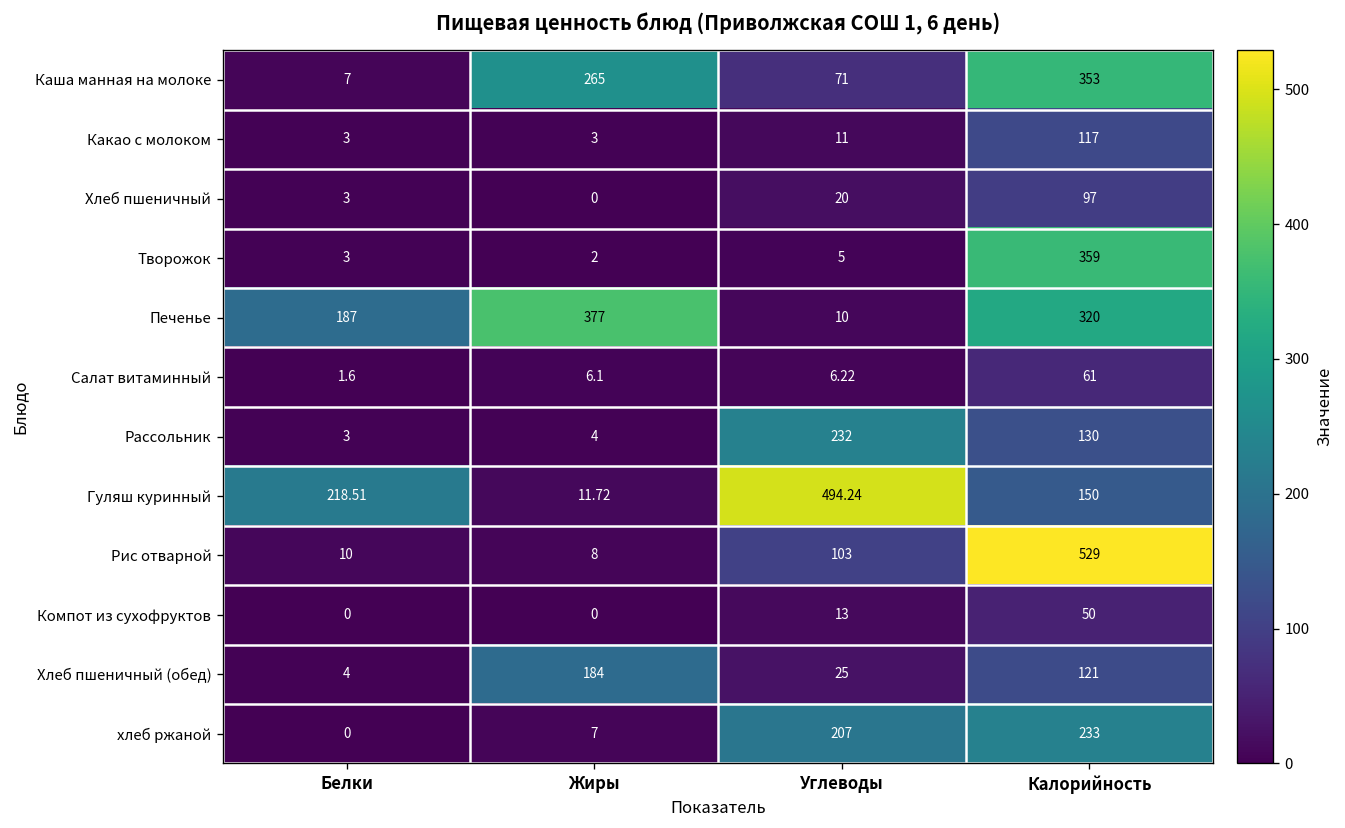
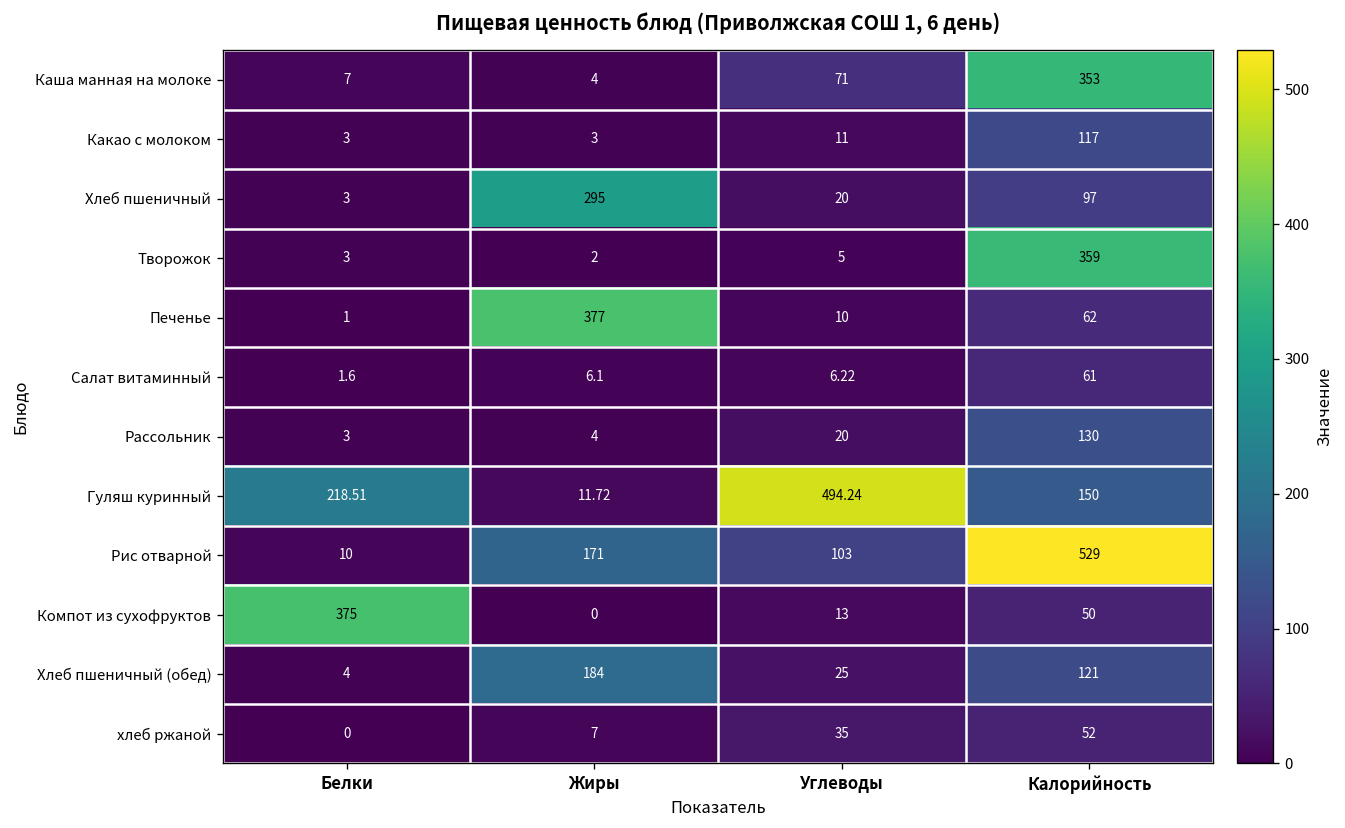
Каша манная на молоке, Жиры: 265 -> 4
Хлеб пшеничный, Жиры: 0 -> 295
Печенье, Белки: 187 -> 1
Печенье, Калорийность: 320 -> 62
Рассольник, Углеводы: 232 -> 20
Рис отварной, Жиры: 8 -> 171
Компот из сухофруктов, Белки: 0 -> 375
хлеб ржаной, Углеводы: 207 -> 35
хлеб ржаной, Калорийность: 233 -> 52
